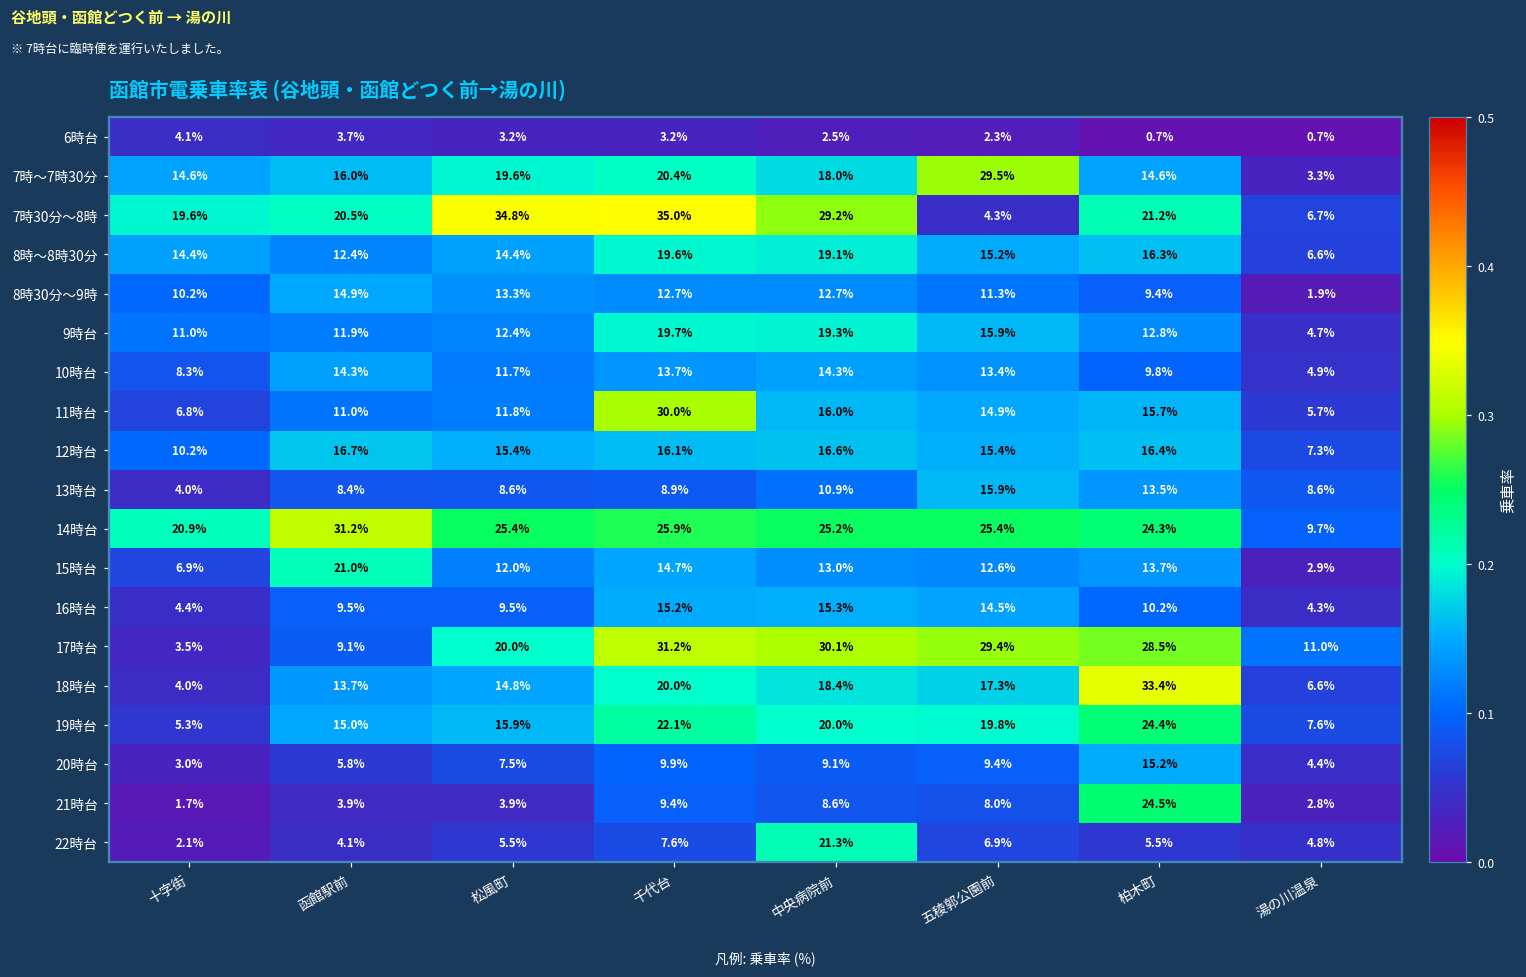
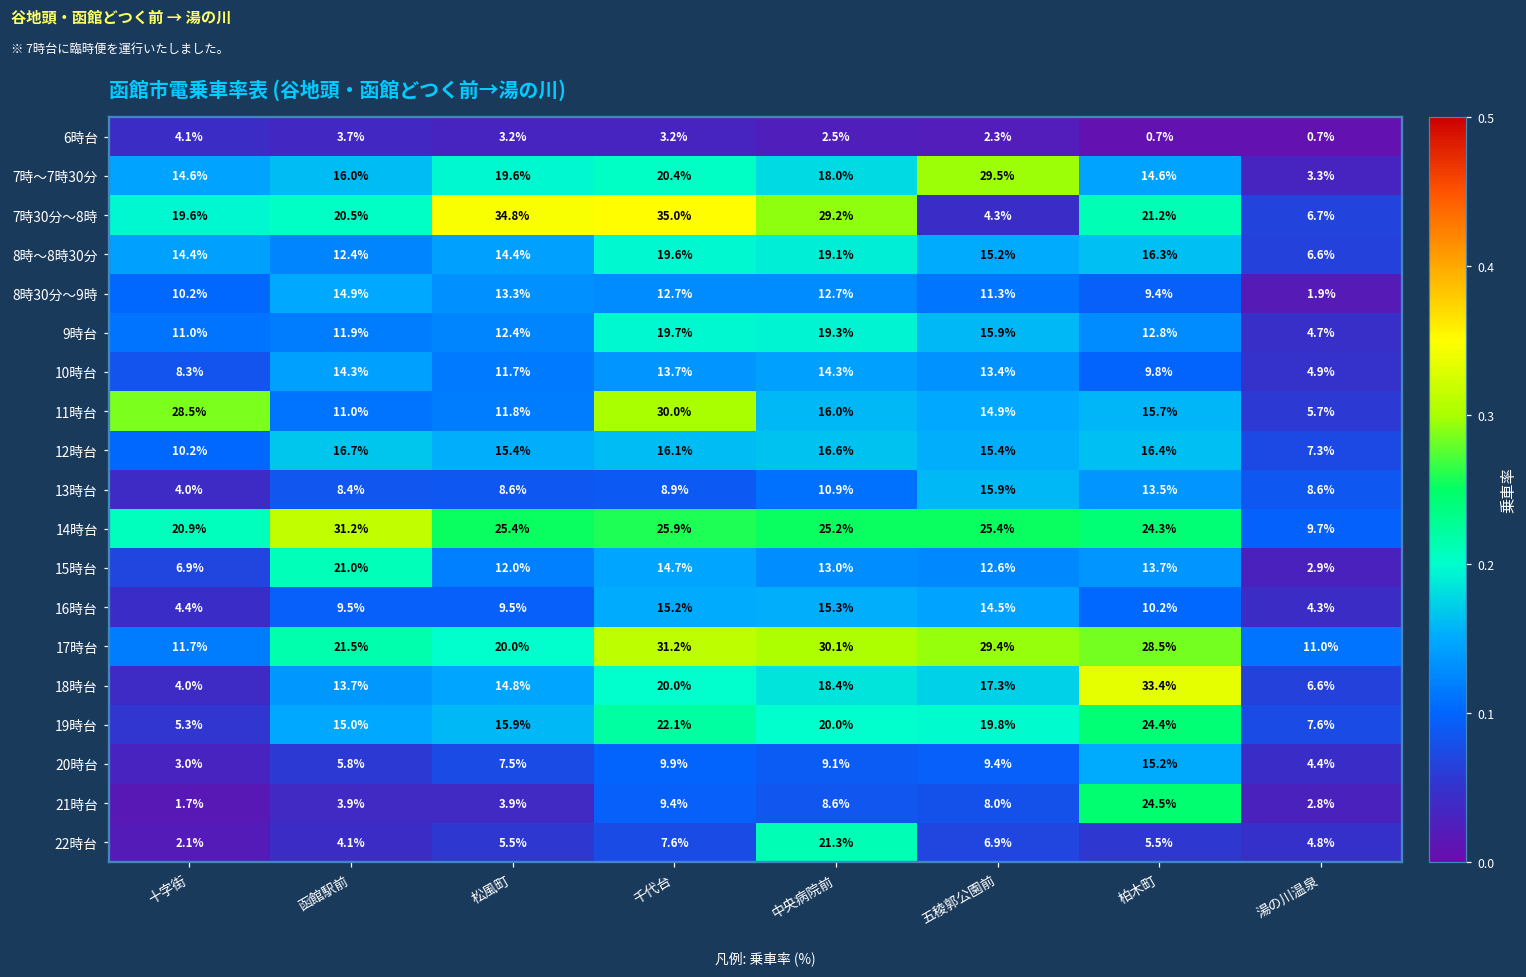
11時台, 十字街: 6.8% -> 28.5%
17時台, 十字街: 3.5% -> 11.7%
17時台, 函館駅前: 9.1% -> 21.5%
